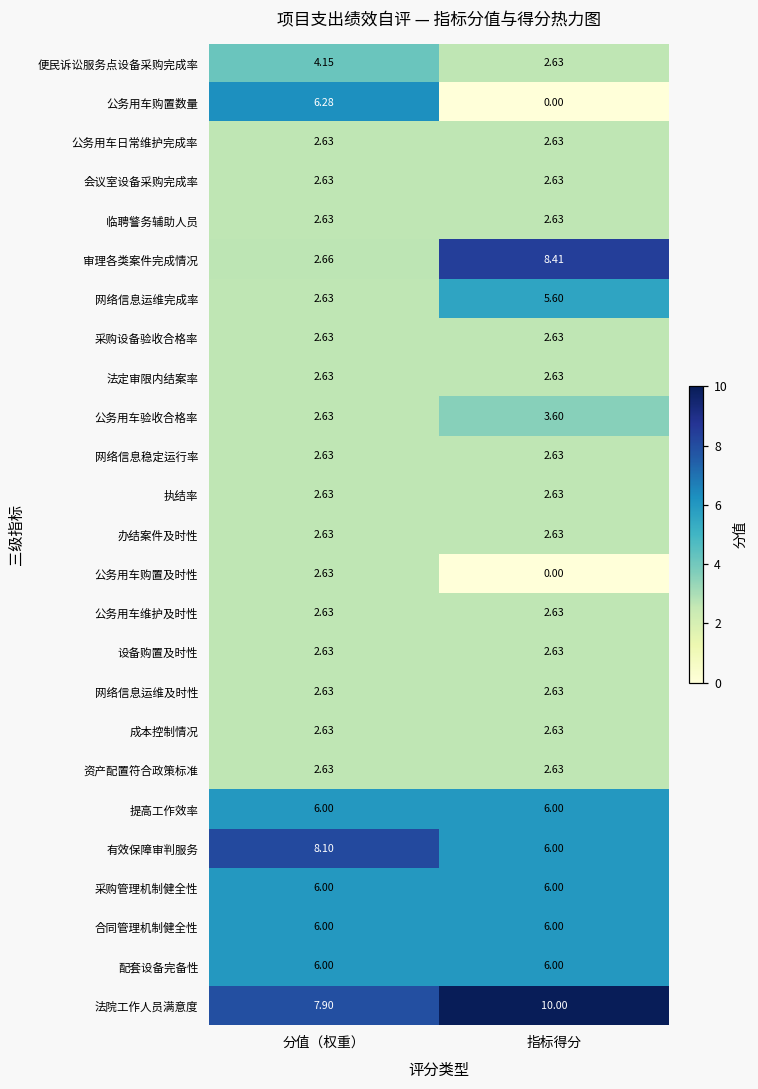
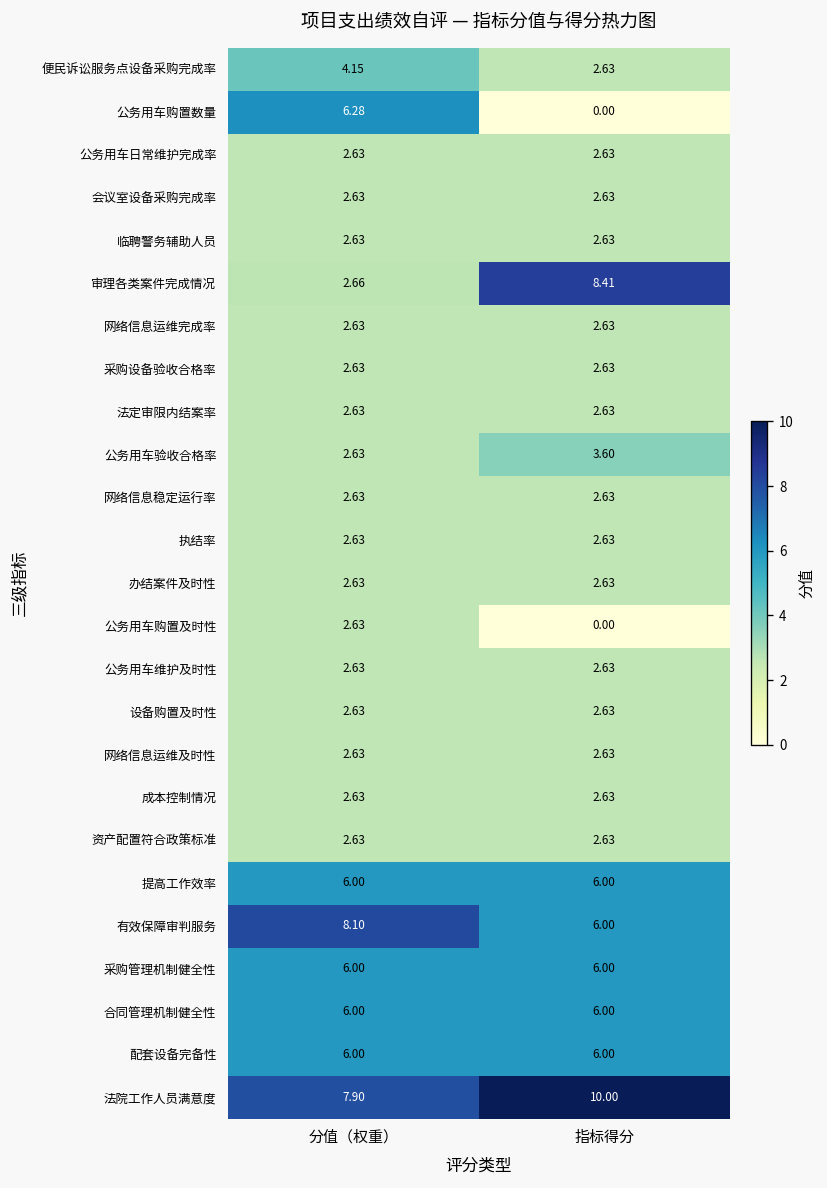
网络信息运维完成率, 指标得分: 5.60 -> 2.63
